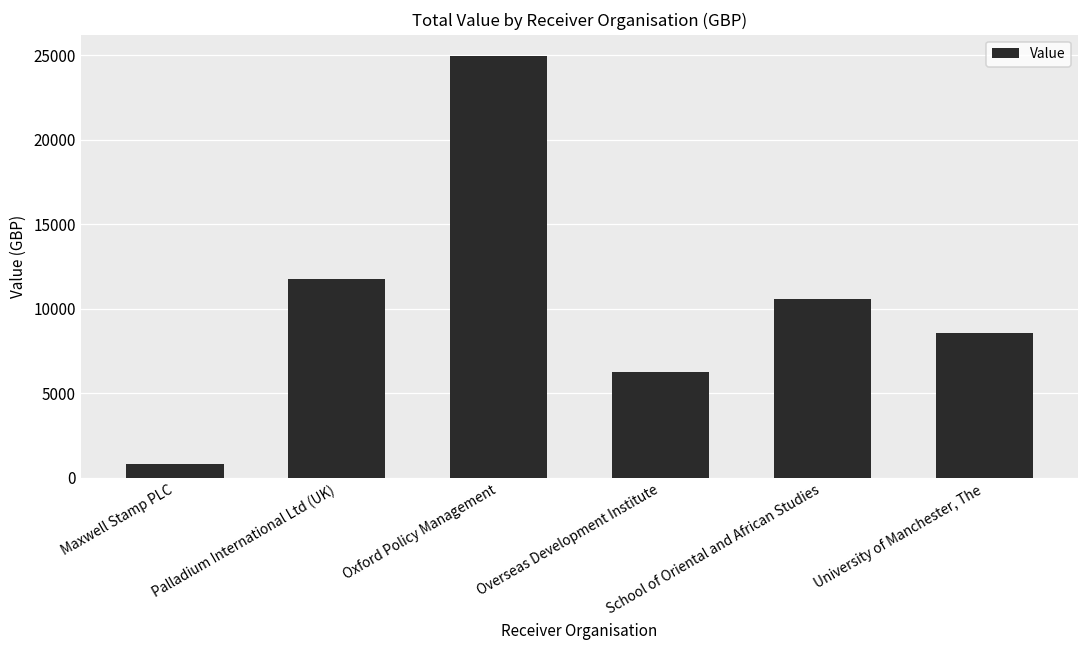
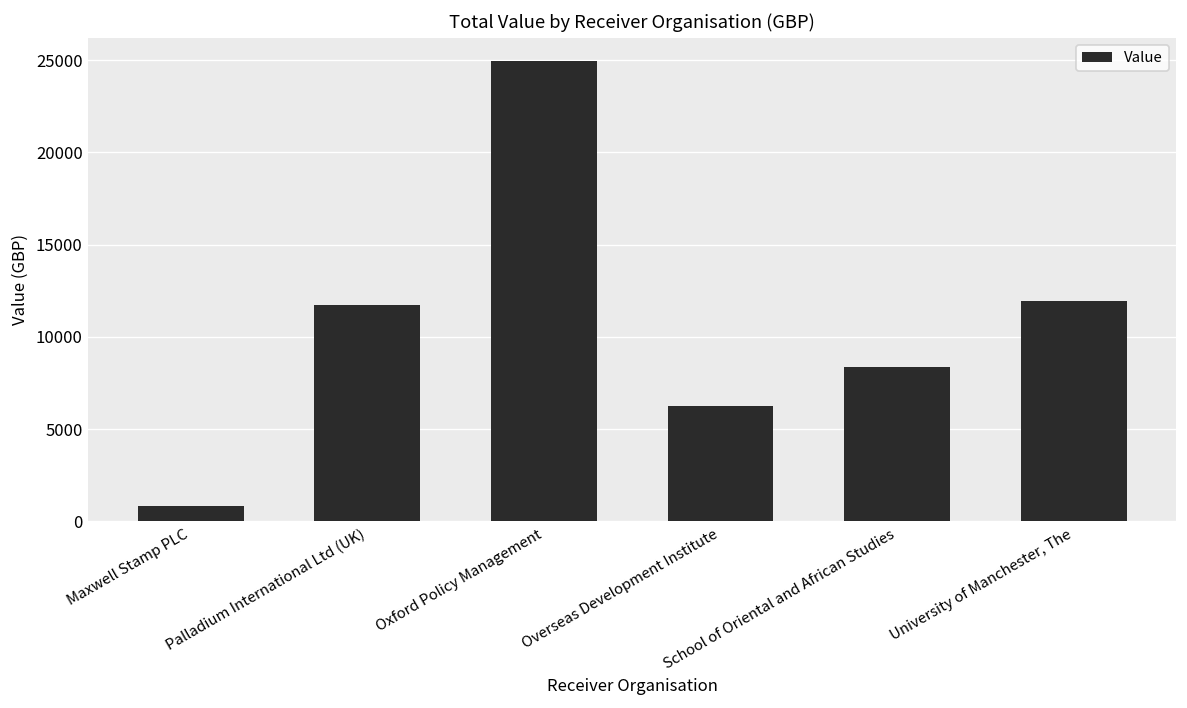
School of Oriental and African Studies: 10600 -> 8400
University of Manchester, The: 8600 -> 11900
